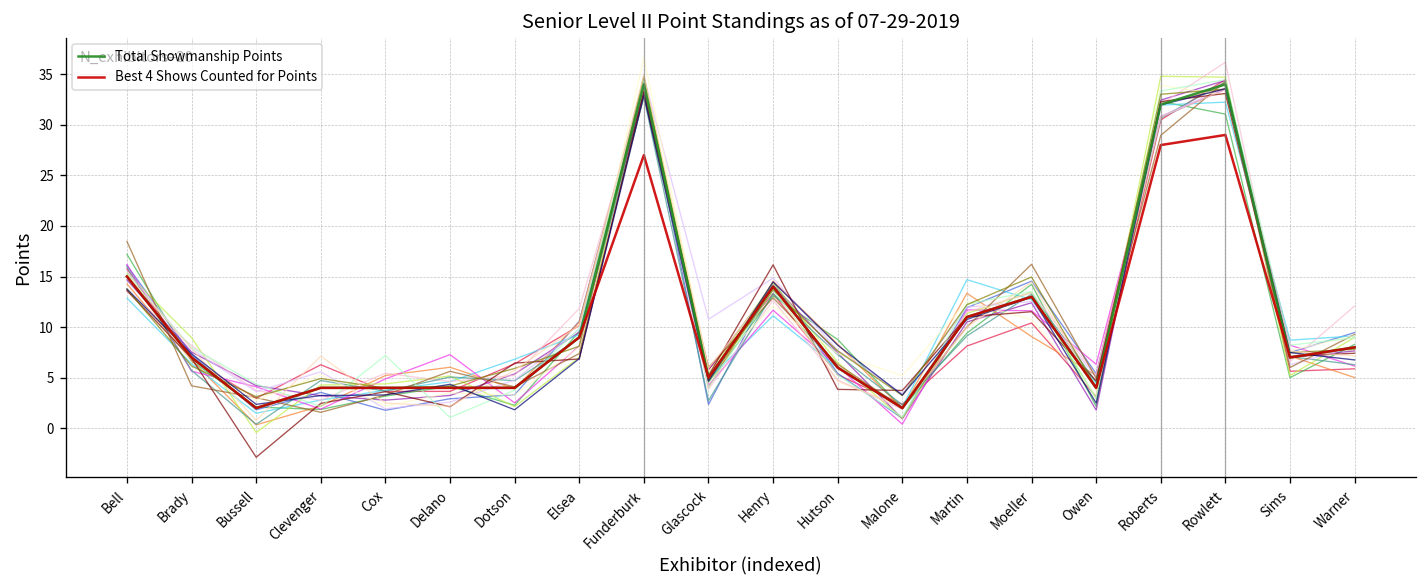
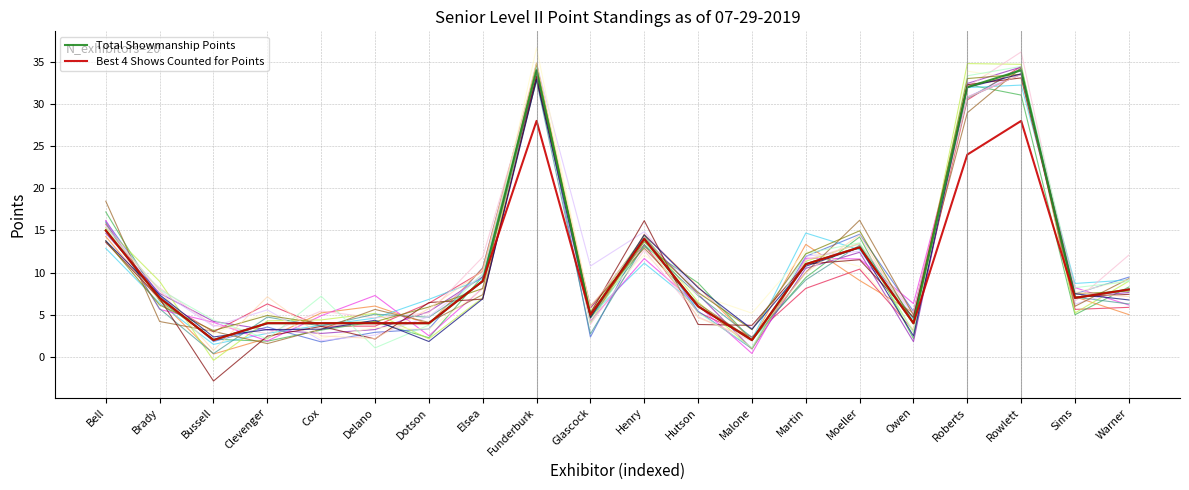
Best 4 Shows Counted for Points, Funderburk: 27 -> 28
Best 4 Shows Counted for Points, Roberts: 28 -> 24
Best 4 Shows Counted for Points, Rowlett: 29 -> 28
